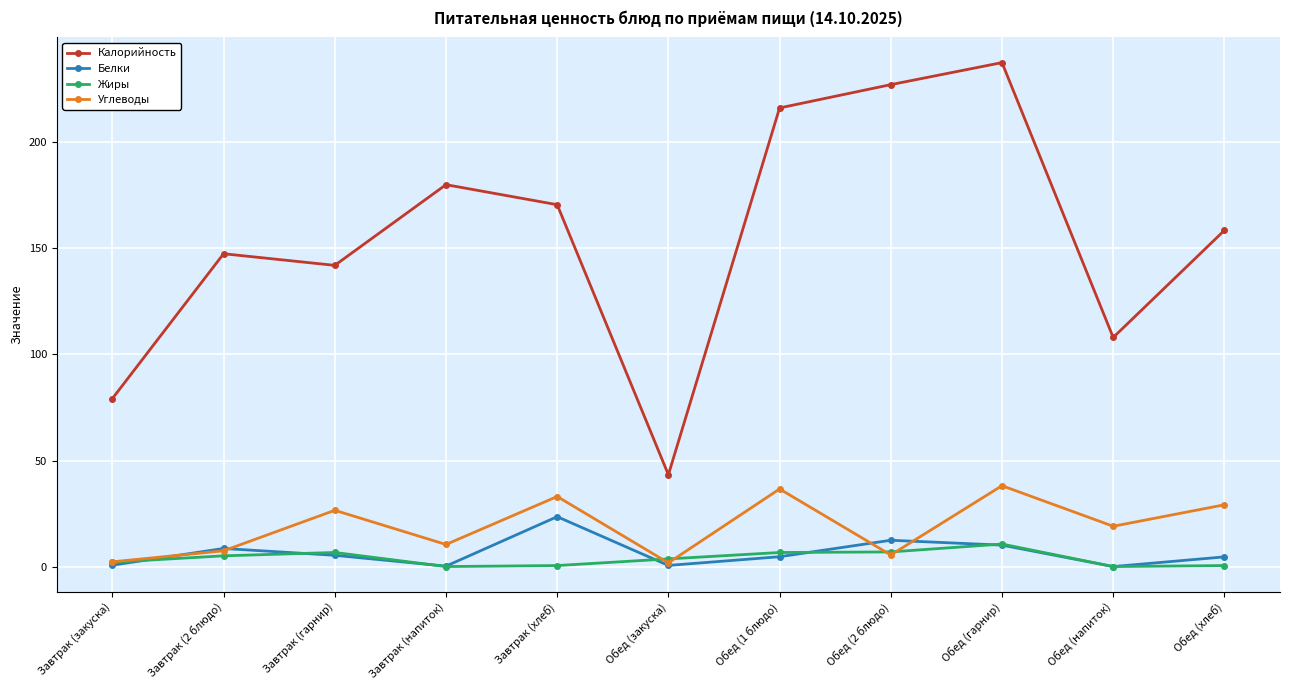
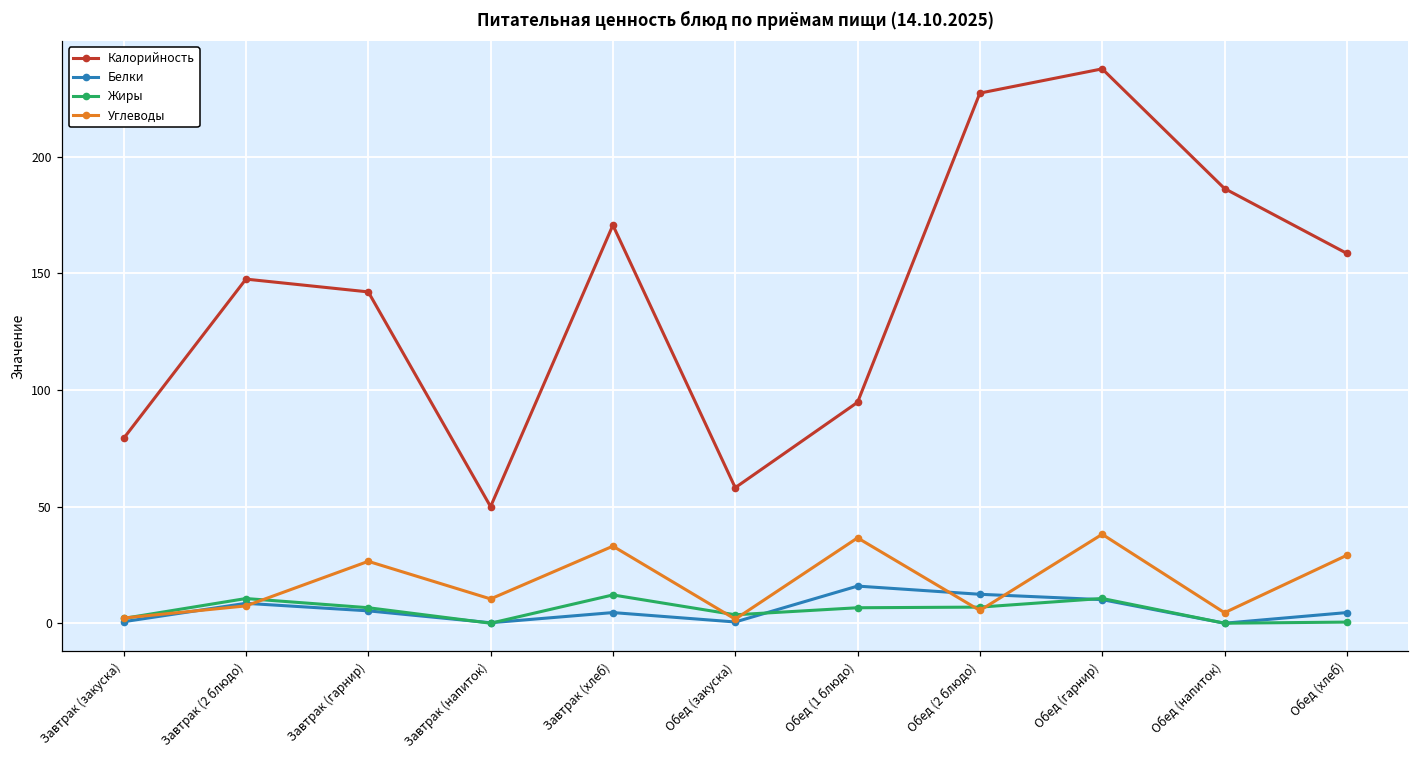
Жиры, Завтрак (2 блюдо): 5 -> 11
Калорийность, Завтрак (напиток): 180 -> 50
Белки, Завтрак (хлеб): 24 -> 5
Жиры, Завтрак (хлеб): 0 -> 12
Калорийность, Обед (закуска): 43 -> 58
Калорийность, Обед (1 блюдо): 216 -> 95
Белки, Обед (1 блюдо): 5 -> 16
Калорийность, Обед (напиток): 108 -> 186
Углеводы, Обед (напиток): 19 -> 5
